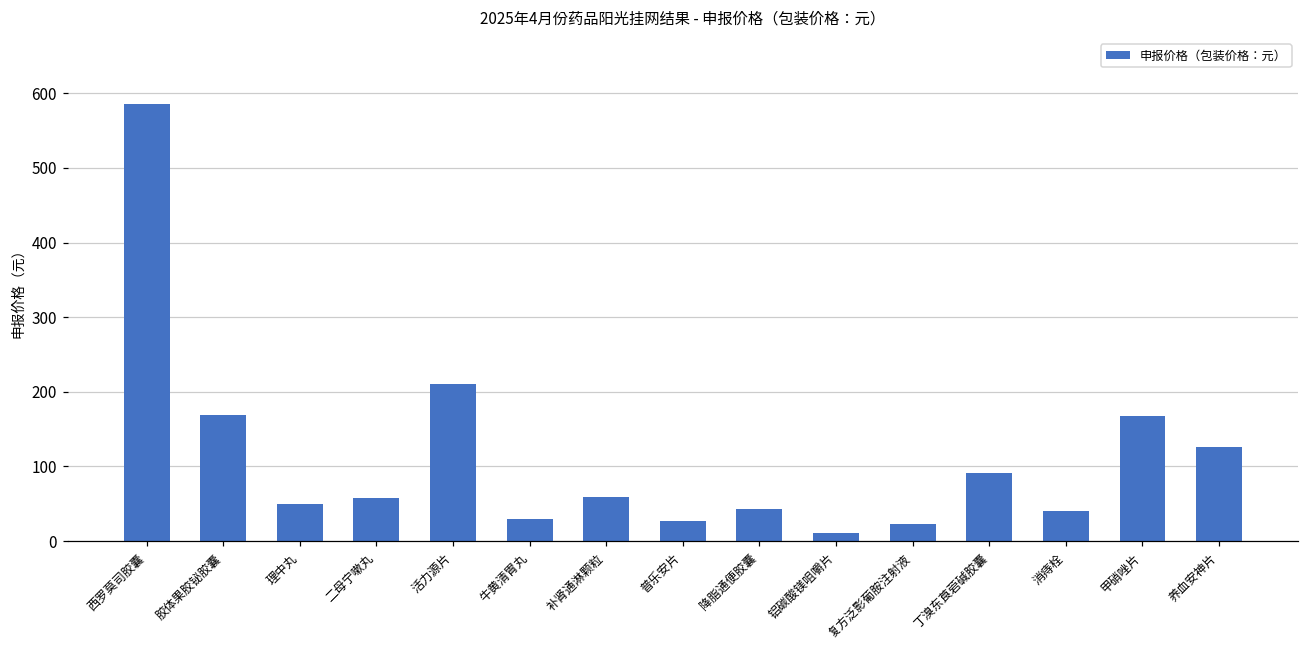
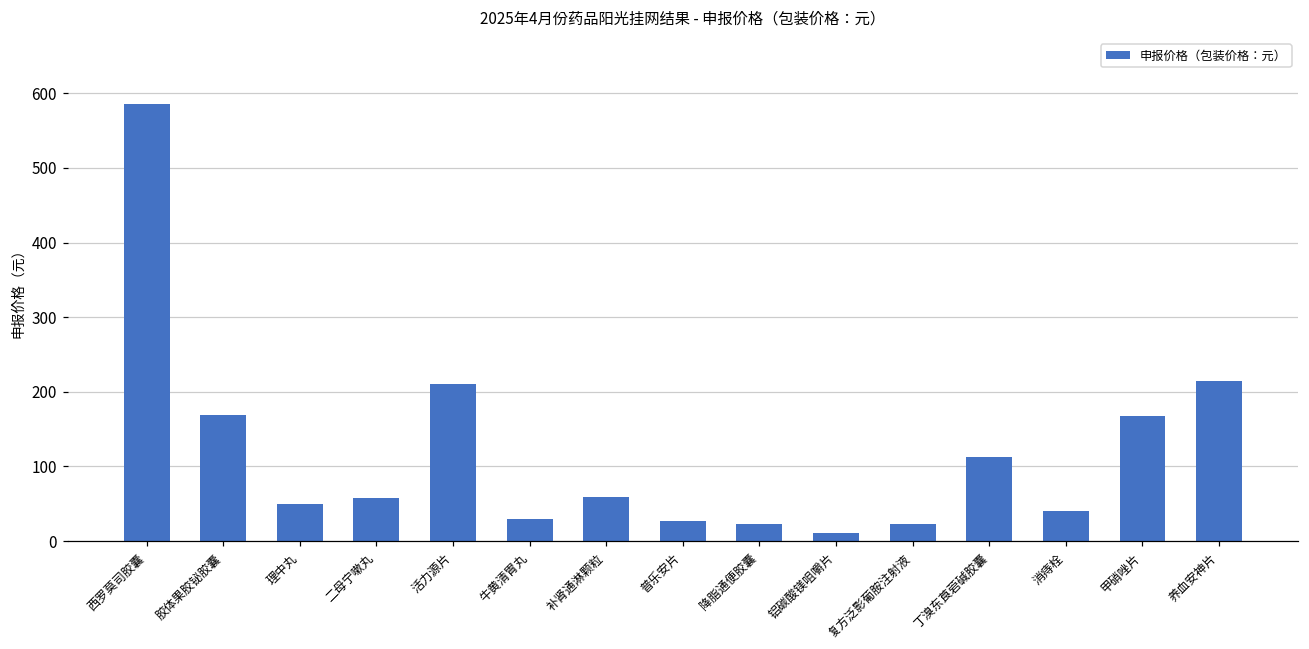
降脂通便胶囊: 40 -> 20
丁溴东莨菪碱胶囊: 90 -> 110
养血安神片: 130 -> 220
